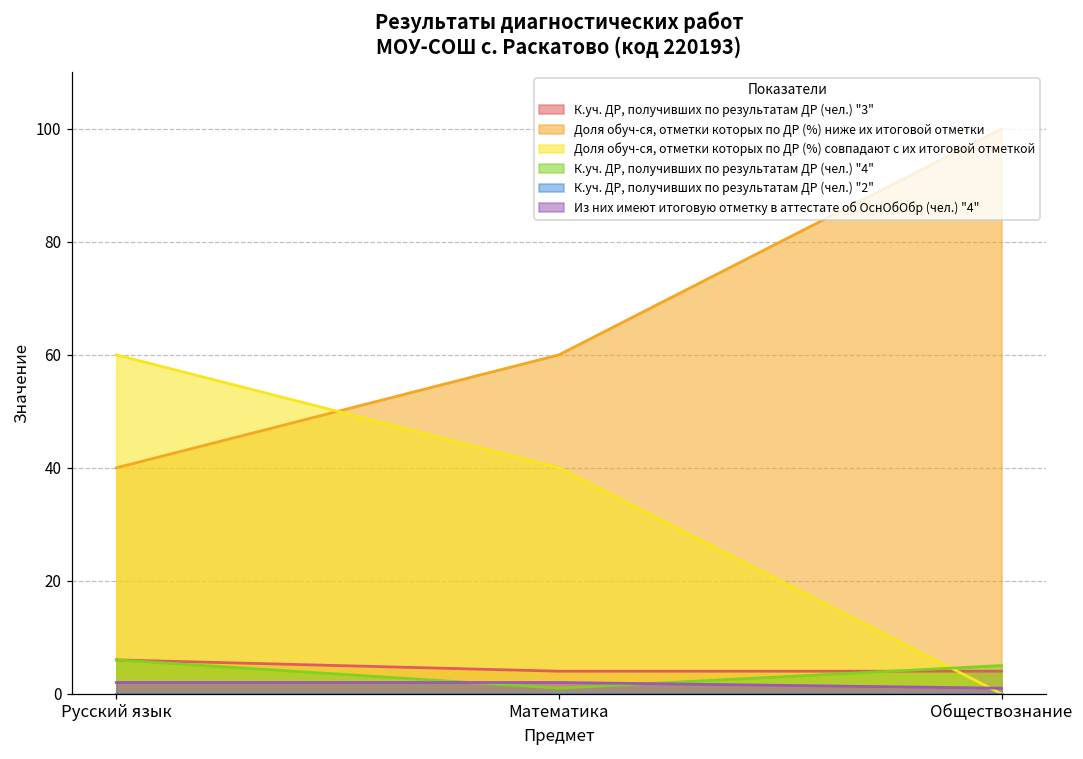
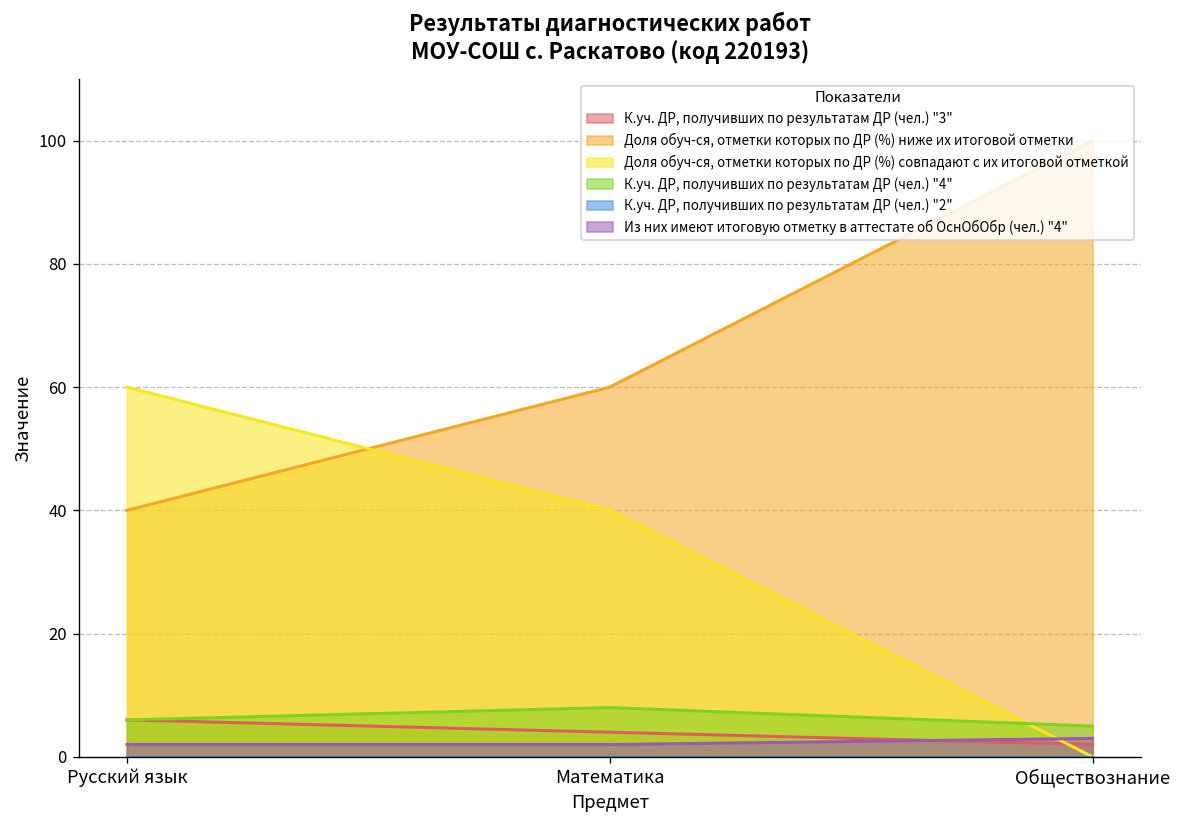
К.уч. ДР, получивших по результатам ДР (чел.) "4", Математика: 1 -> 8
К.уч. ДР, получивших по результатам ДР (чел.) "3", Обществознание: 4 -> 2
Из них имеют итоговую отметку в аттестате об ОснОбОбр (чел.) "4", Обществознание: 1 -> 3
